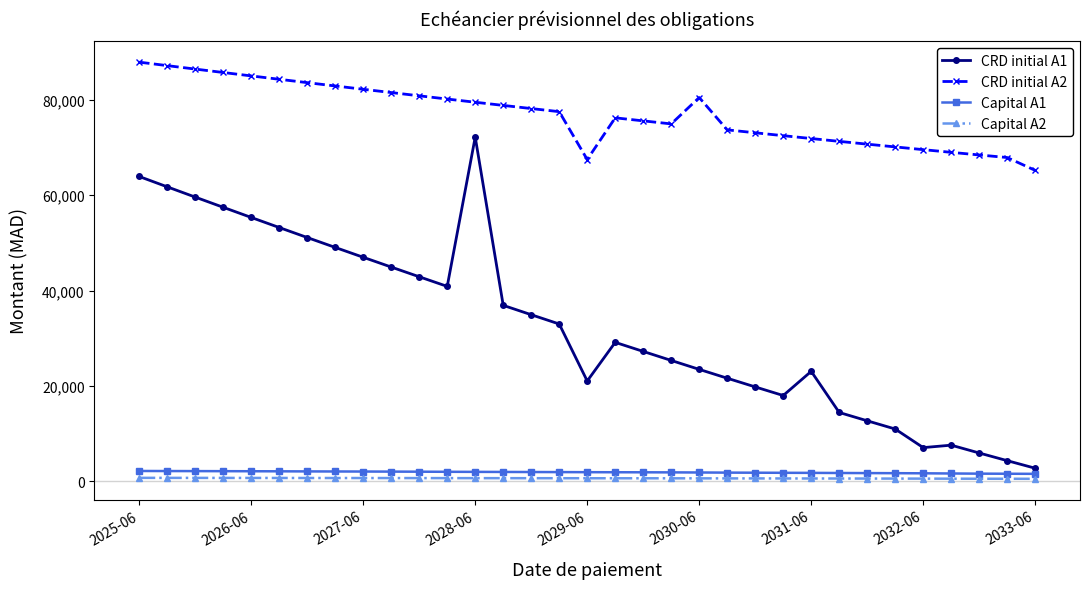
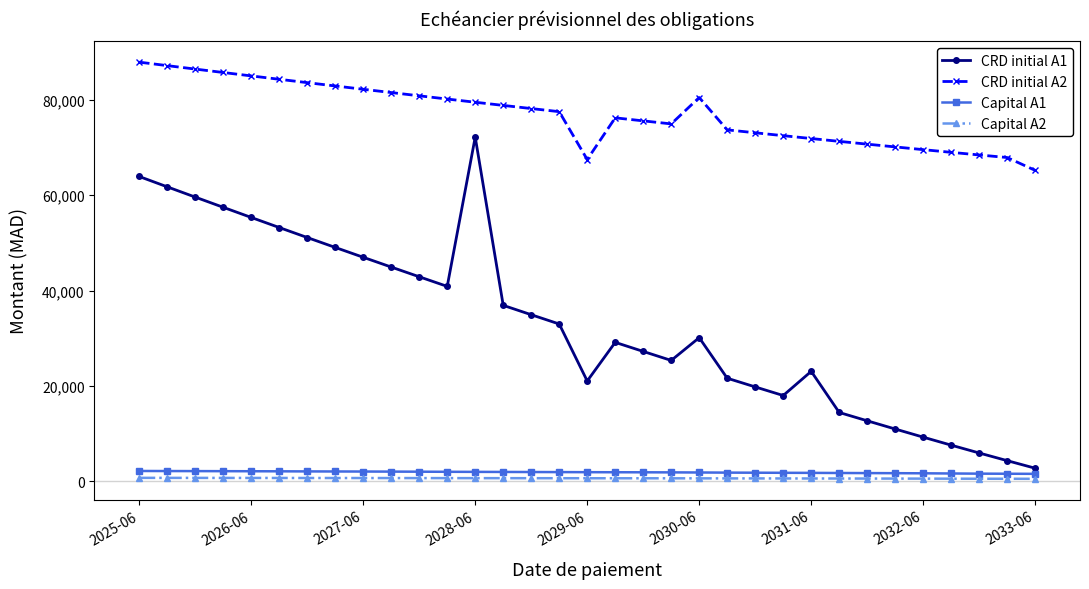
CRD initial A1, 2030-06: 23,000 -> 30,000
CRD initial A1, 2032-06: 7,000 -> 9,000
